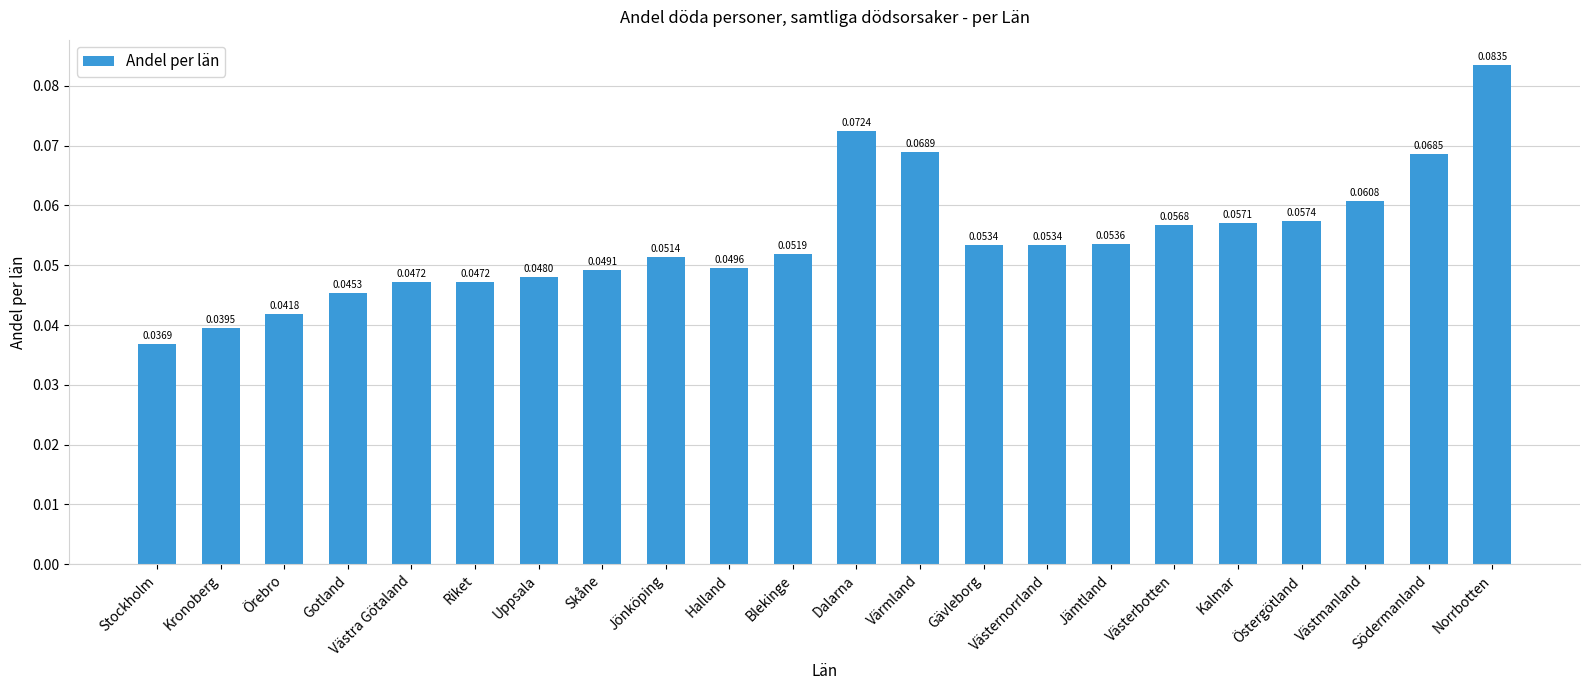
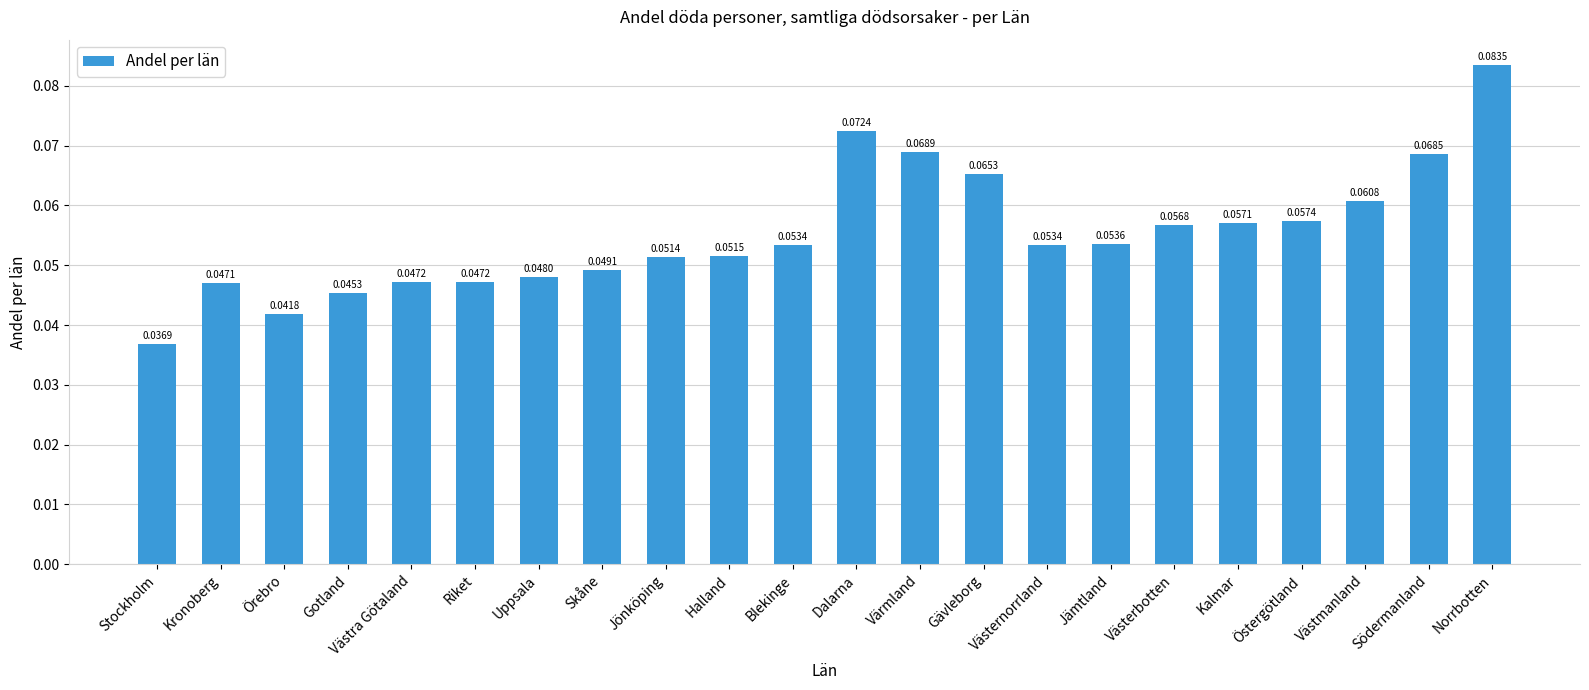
Kronoberg: 0.0395 -> 0.0471
Halland: 0.0496 -> 0.0515
Blekinge: 0.0519 -> 0.0534
Gävleborg: 0.0534 -> 0.0653
